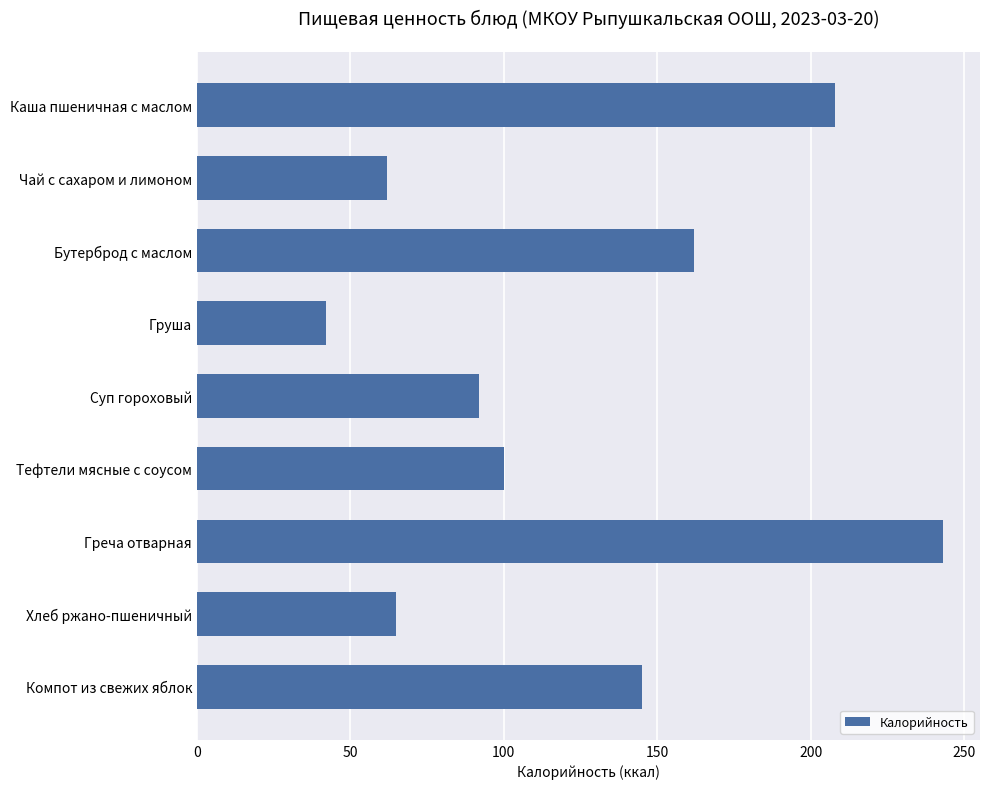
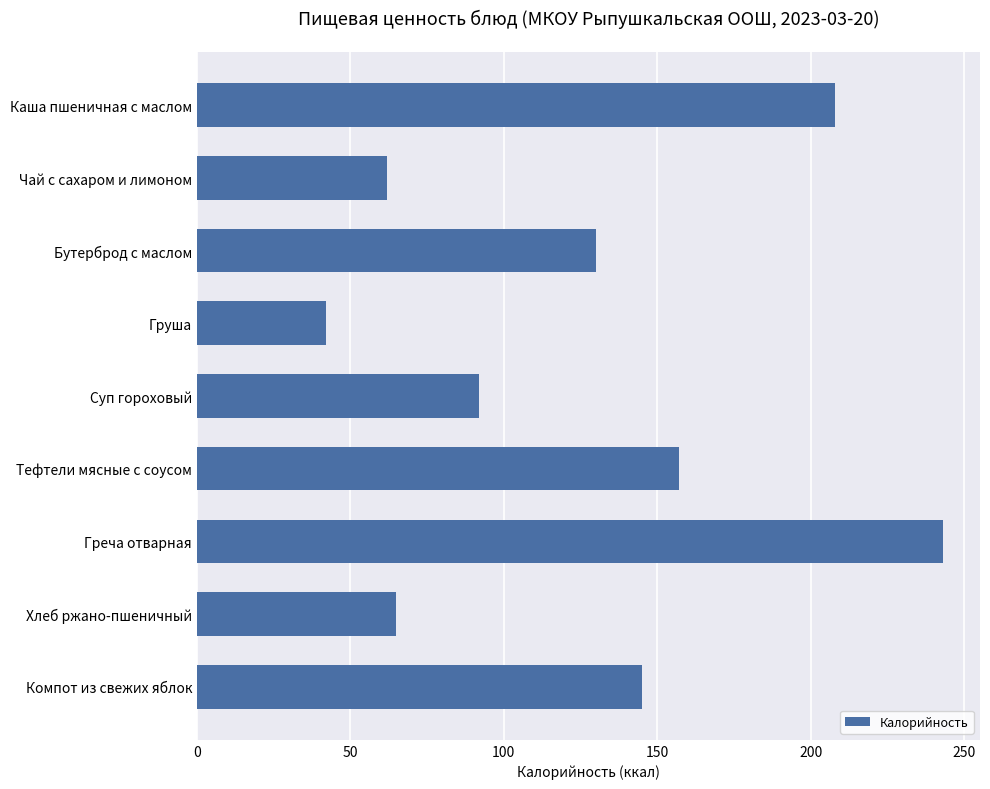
Бутерброд с маслом: 162 -> 130
Тефтели мясные с соусом: 100 -> 157
